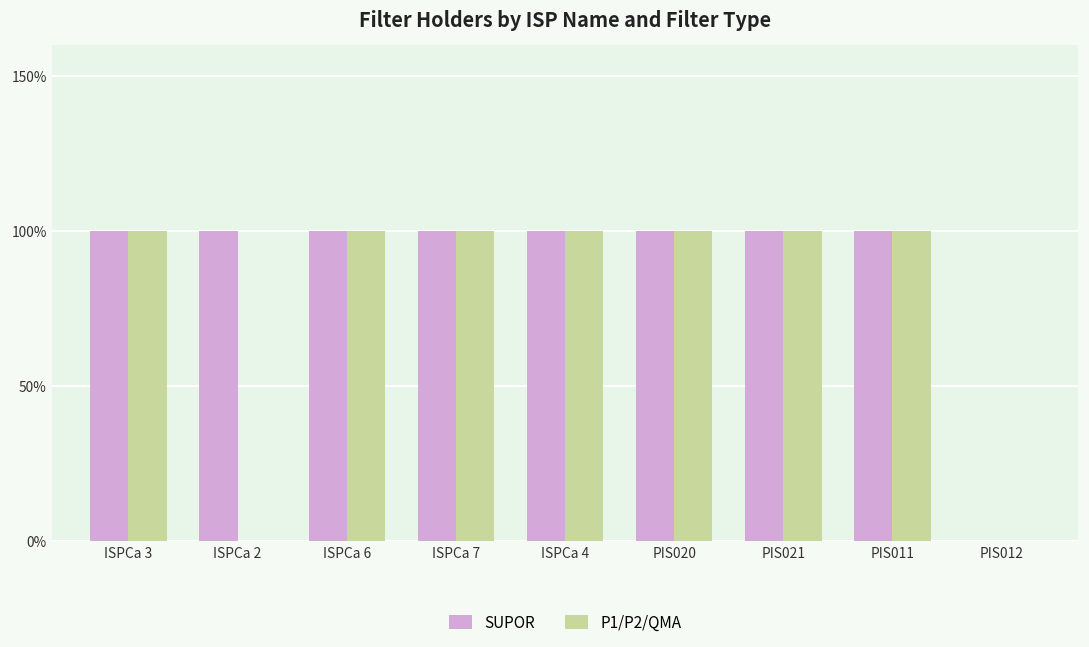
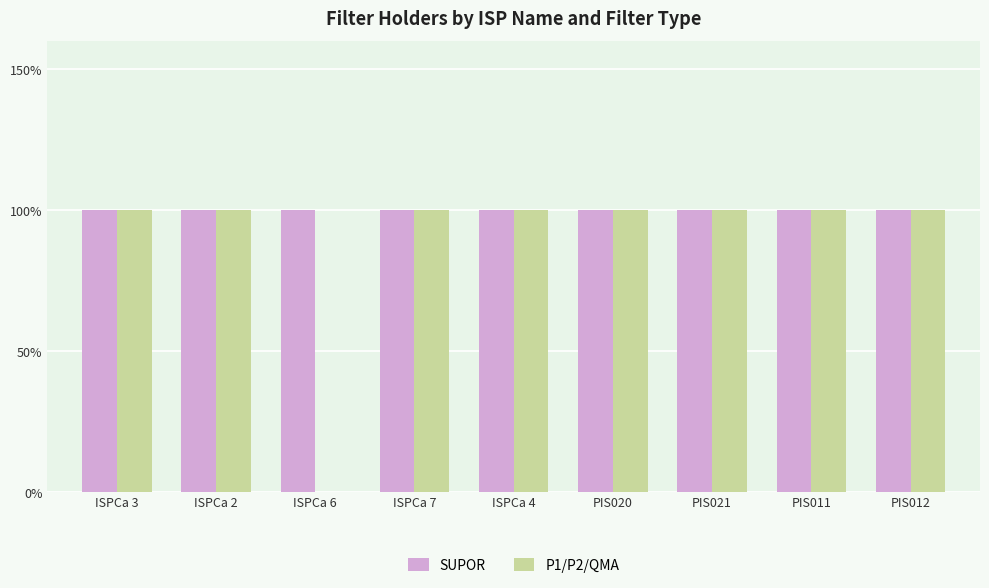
P1/P2/QMA, ISPCa 2: 0% -> 100%
P1/P2/QMA, ISPCa 6: 100% -> 0%
SUPOR, PIS012: 0% -> 100%
P1/P2/QMA, PIS012: 0% -> 100%
